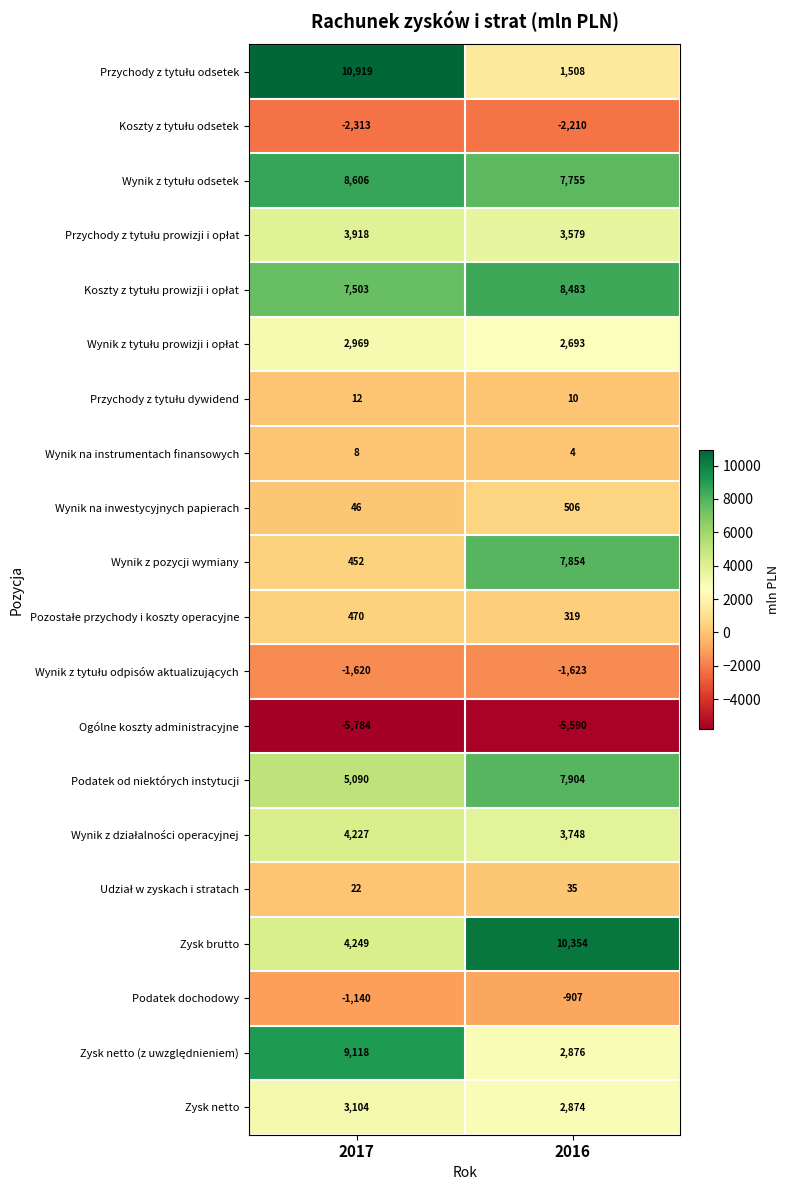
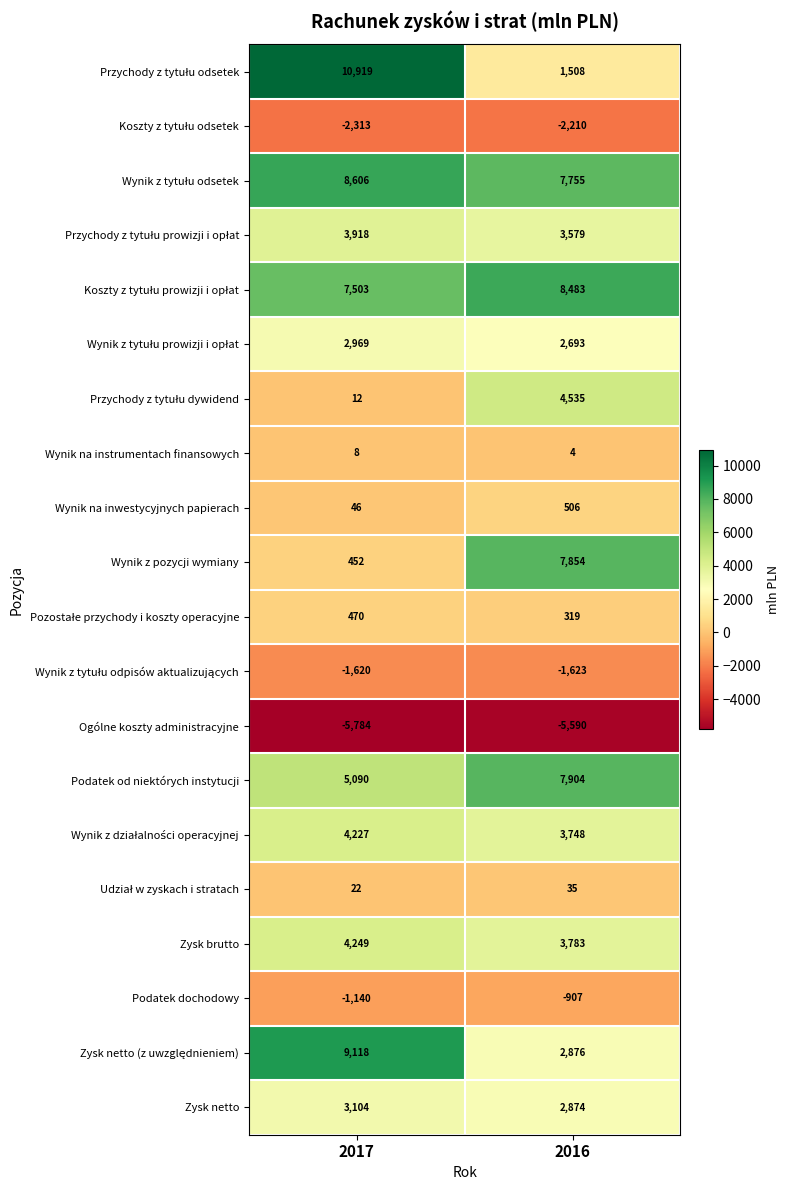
Przychody z tytułu dywidend, 2016: 10 -> 4,535
Zysk brutto, 2016: 10,354 -> 3,783
